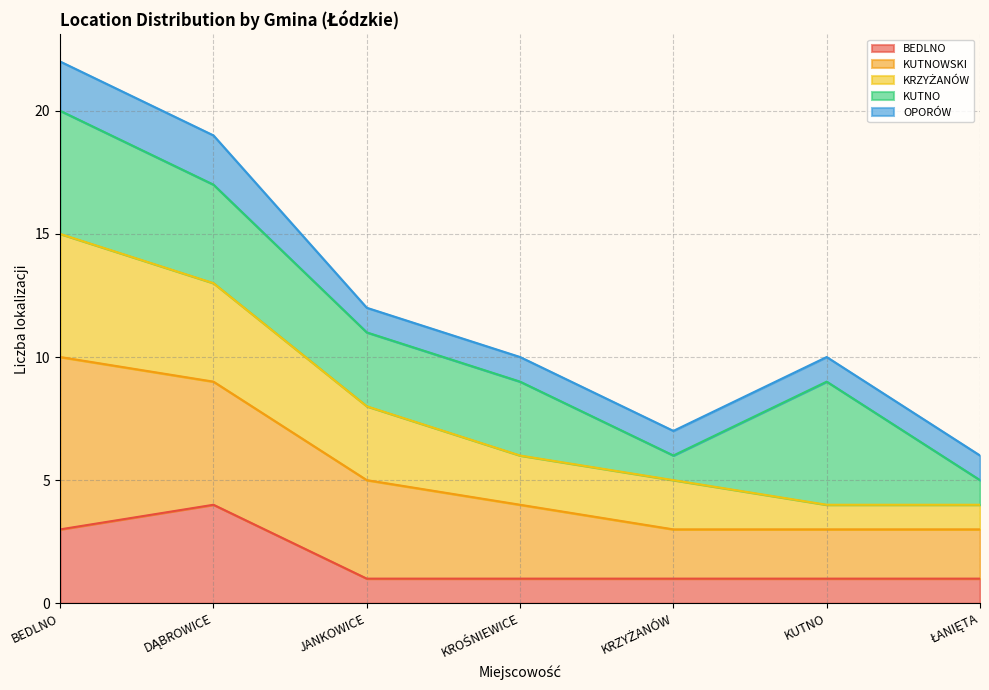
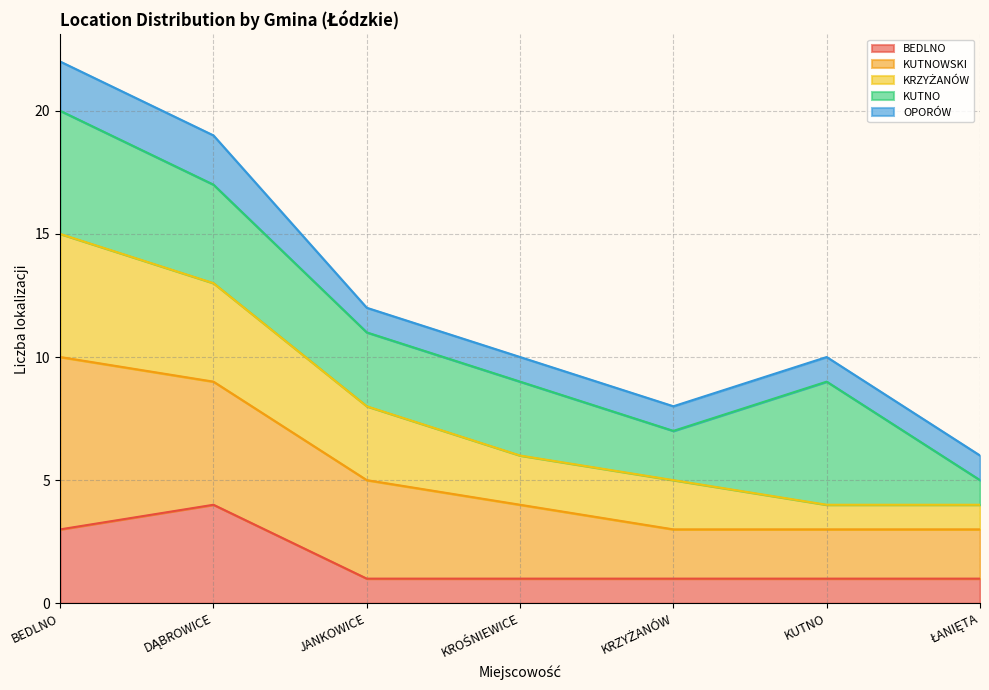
KUTNO, KRZYŻANÓW: 1 -> 2
